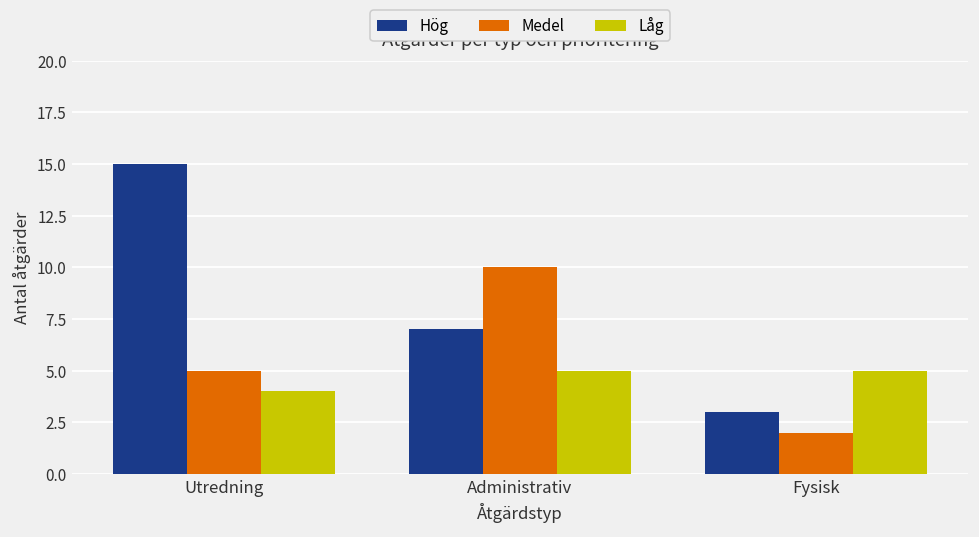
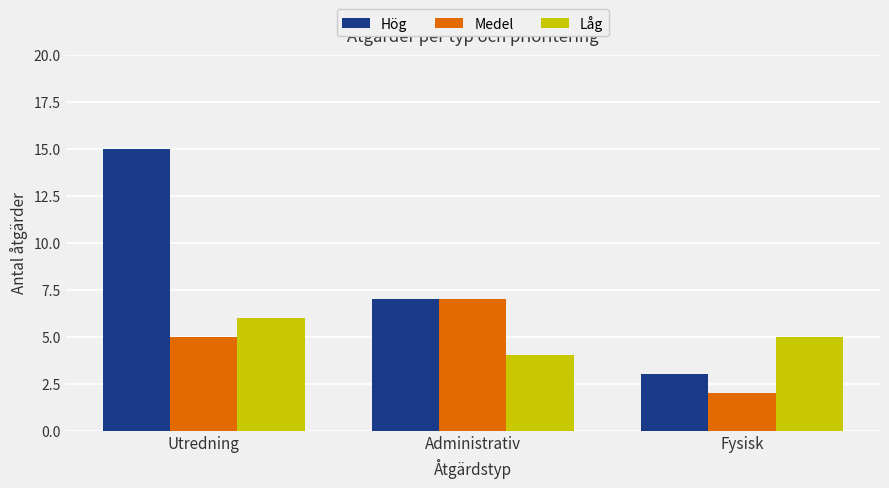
Låg, Utredning: 4 -> 6
Medel, Administrativ: 10 -> 7
Låg, Administrativ: 5 -> 4
